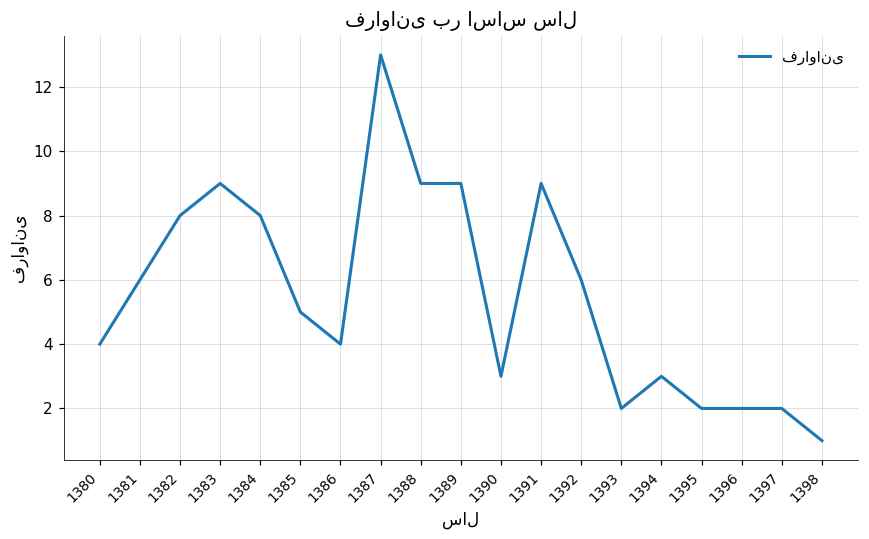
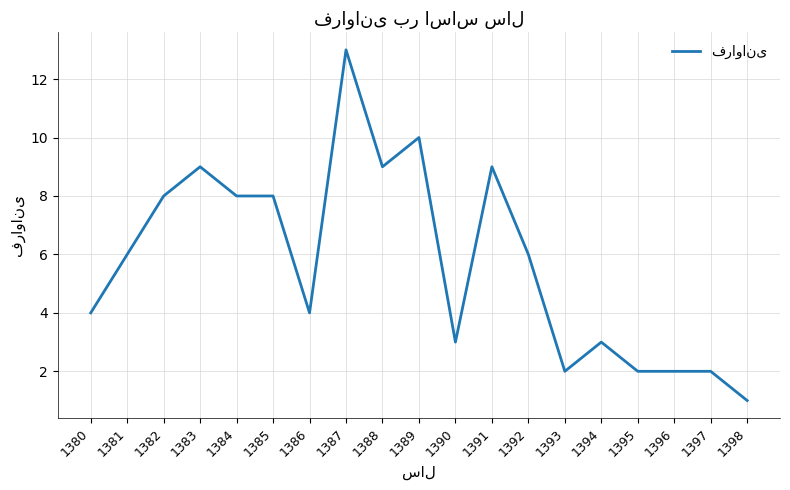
1385: 5 -> 8
1389: 9 -> 10
